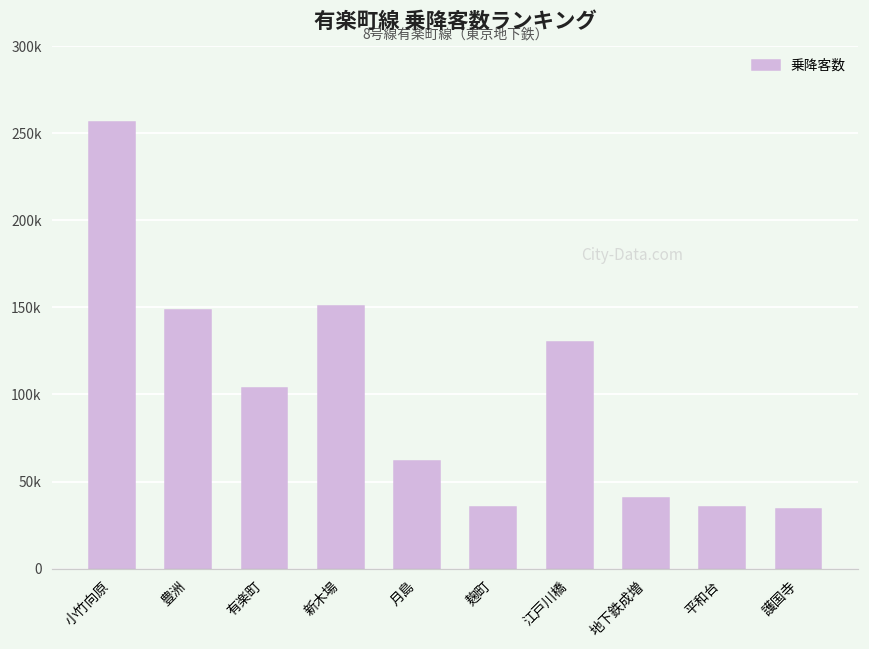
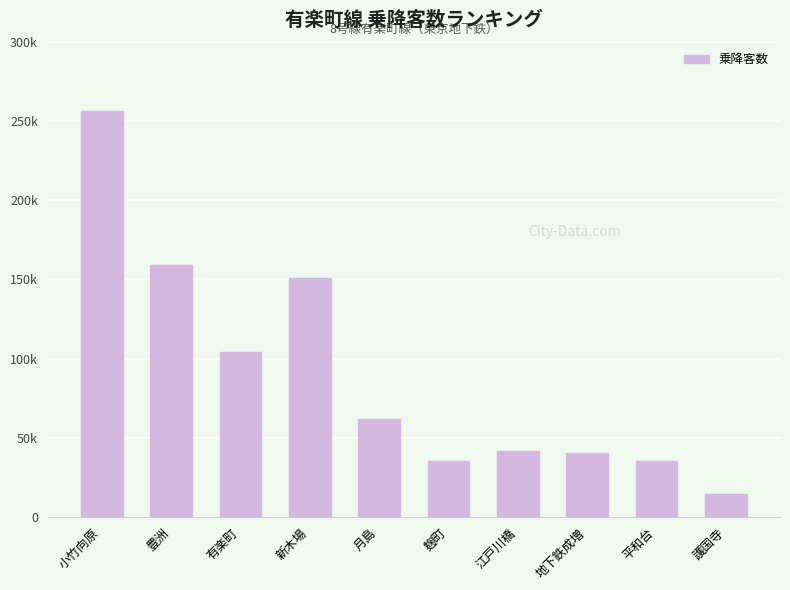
豊洲: 149000 -> 159000
江戸川橋: 130000 -> 41000
護国寺: 34000 -> 14000
